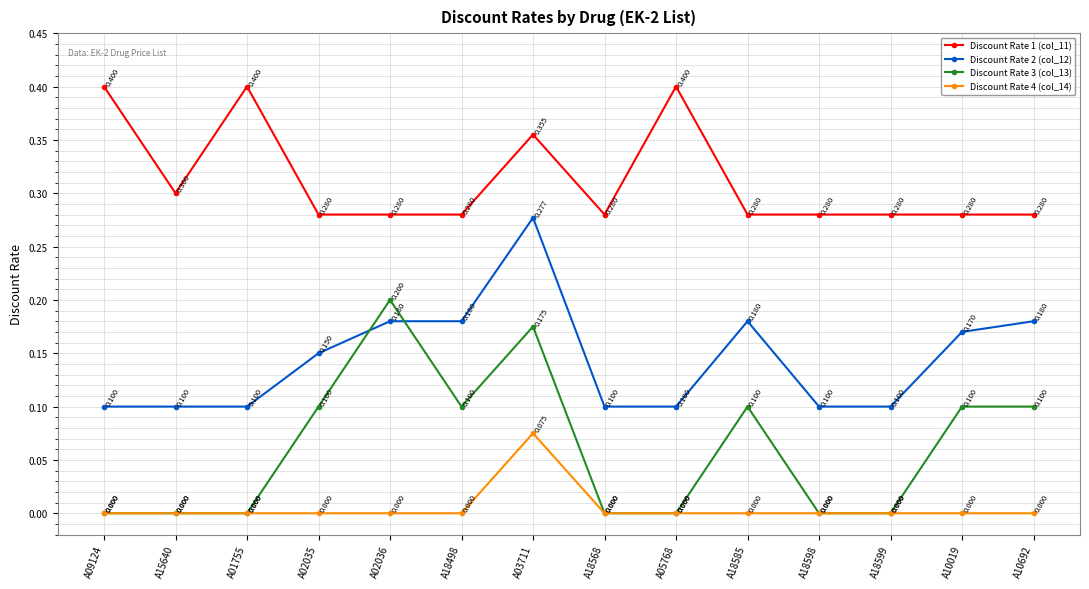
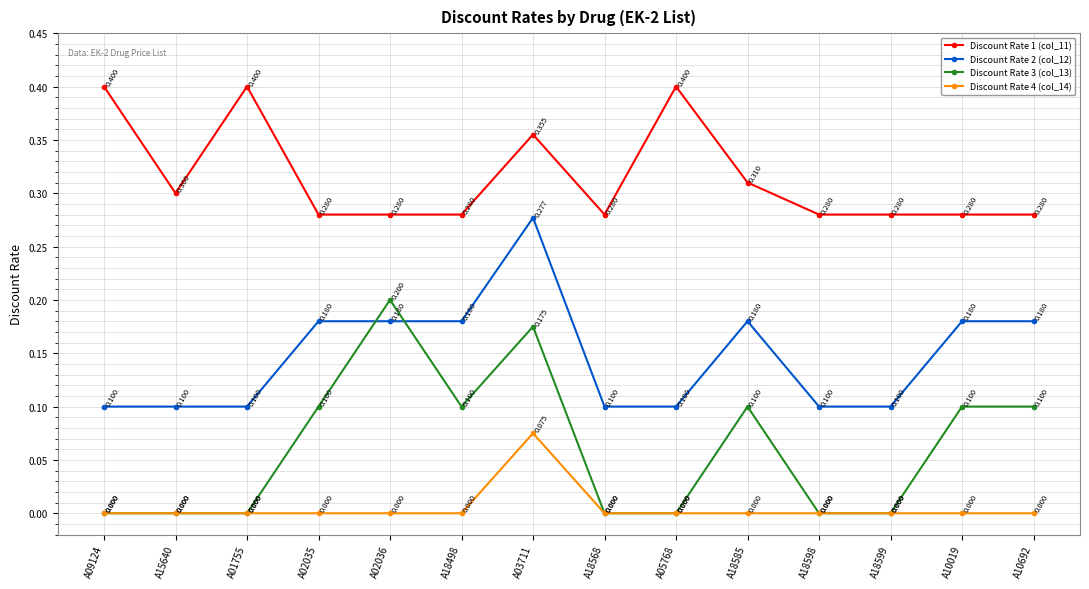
Discount Rate 2 (col_12), A02035: 0.150 -> 0.180
Discount Rate 1 (col_11), A18585: 0.280 -> 0.310
Discount Rate 2 (col_12), A10019: 0.170 -> 0.180
